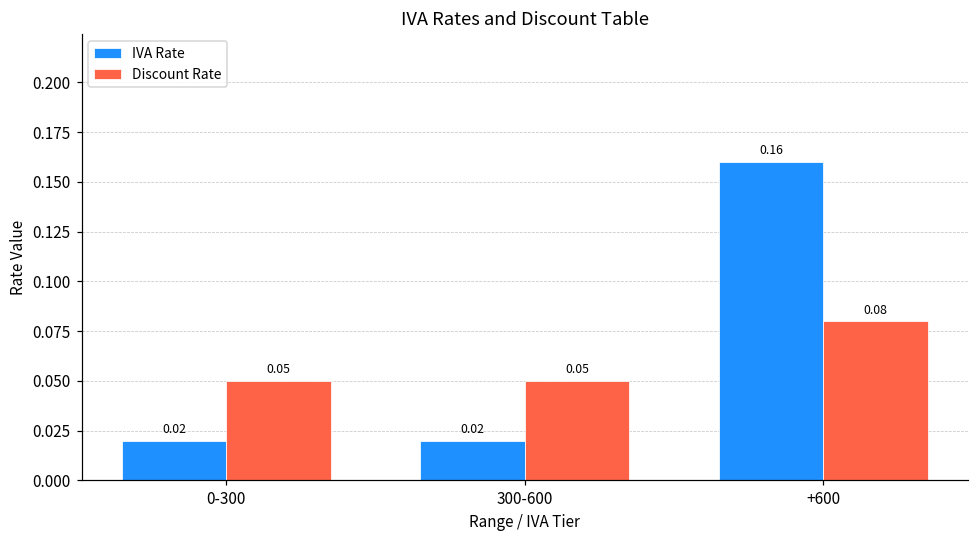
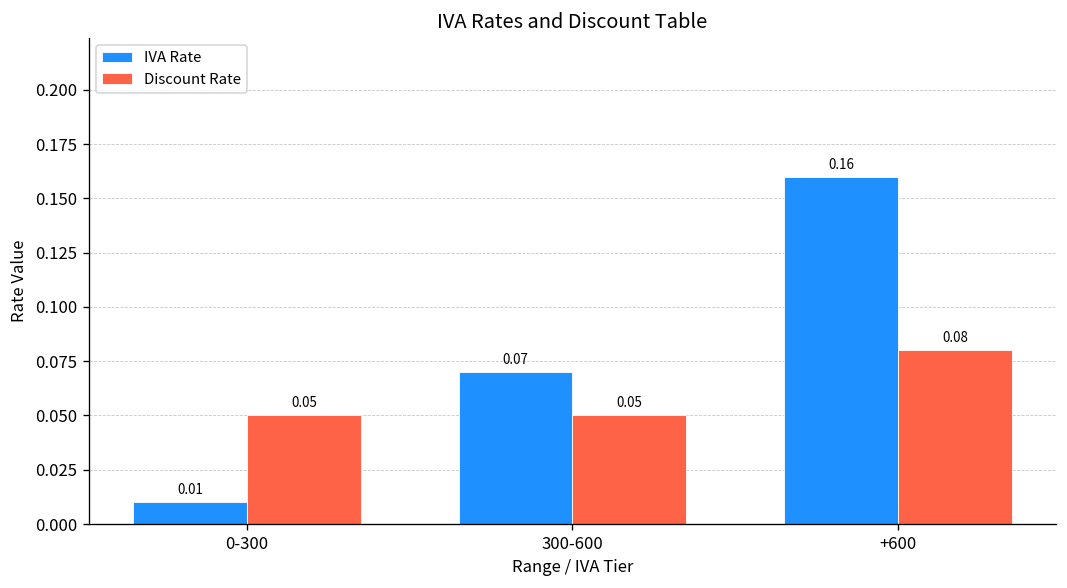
IVA Rate, 0-300: 0.02 -> 0.01
IVA Rate, 300-600: 0.02 -> 0.07
